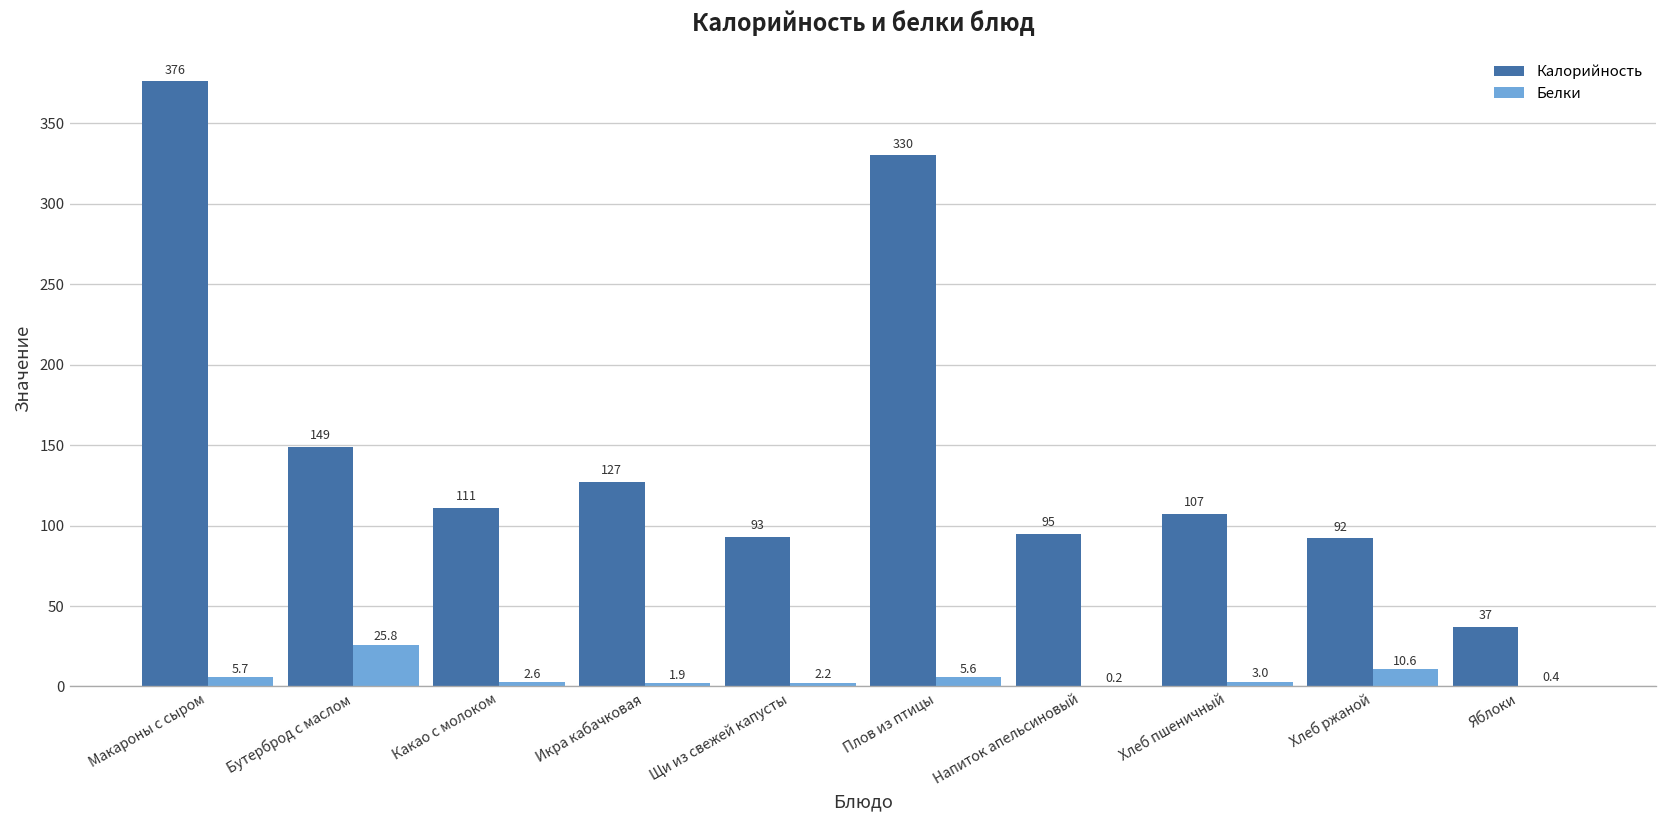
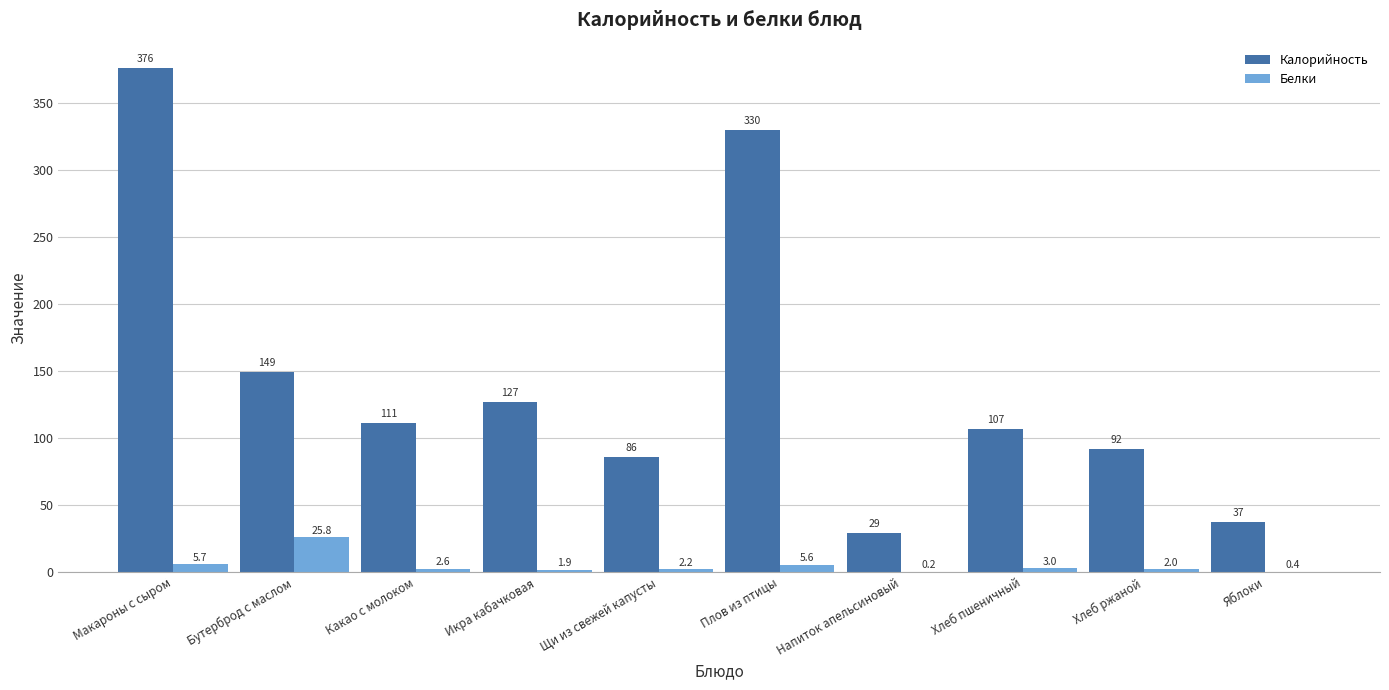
Калорийность, Щи из свежей капусты: 93 -> 86
Калорийность, Напиток апельсиновый: 95 -> 29
Белки, Хлеб ржаной: 10.6 -> 2.0
